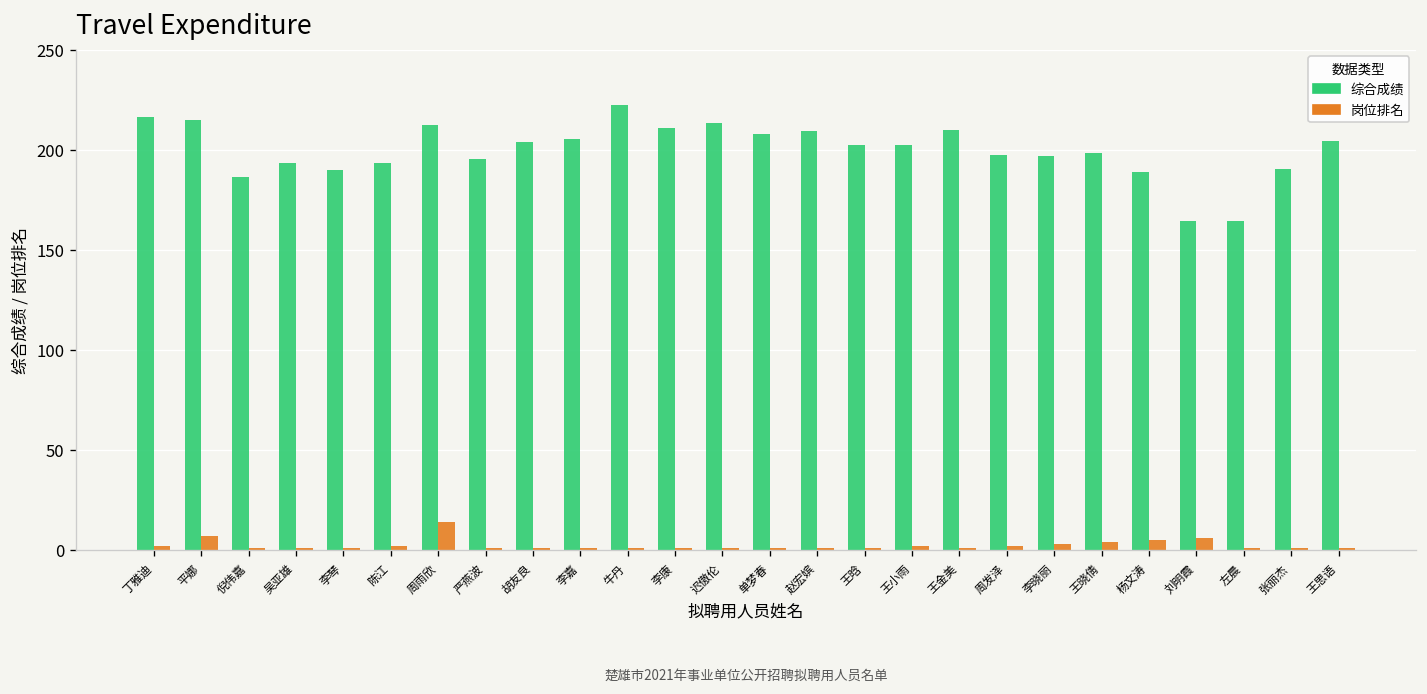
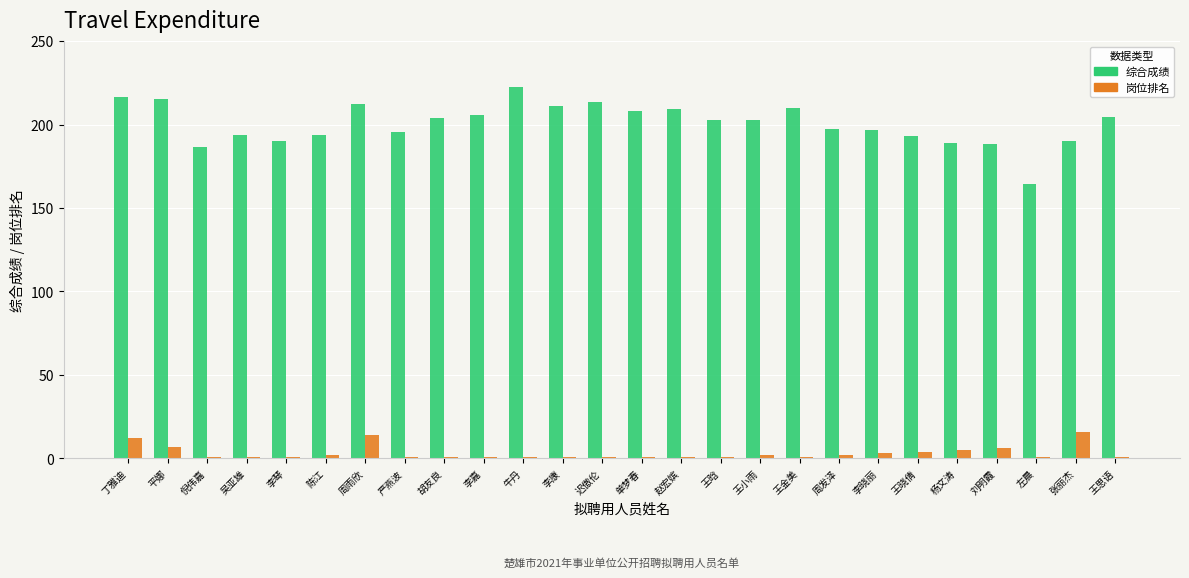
岗位排名, 丁雅迪: 2 -> 12
综合成绩, 王晓倩: 199 -> 193
综合成绩, 刘明霞: 165 -> 189
岗位排名, 张丽杰: 1 -> 16
